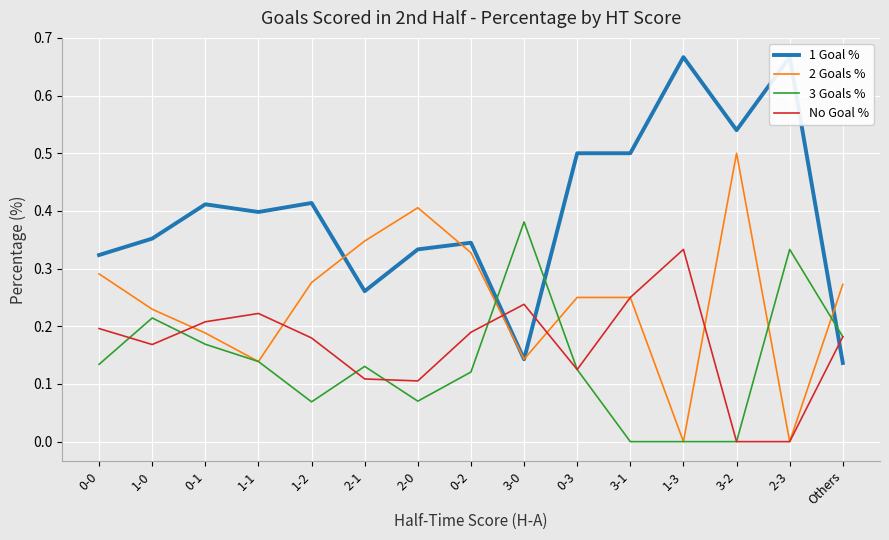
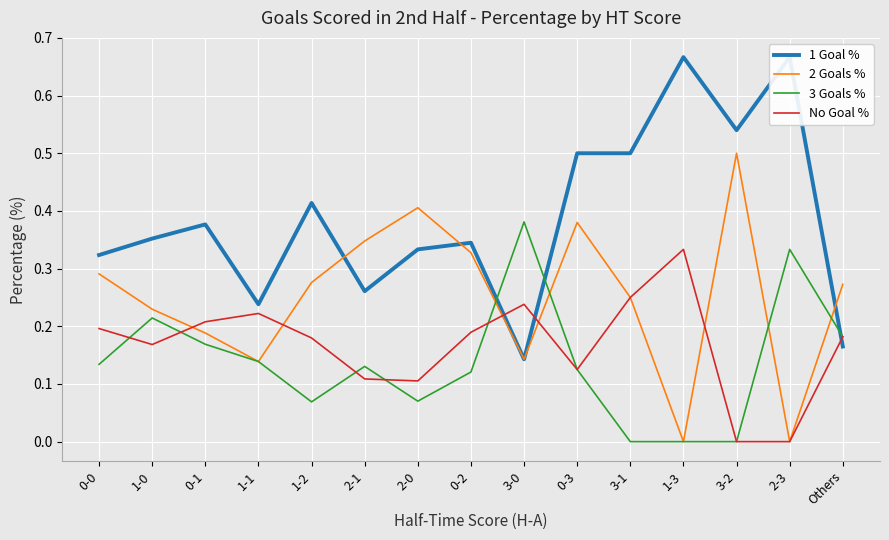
1 Goal %, 0-1: 0.41 -> 0.38
1 Goal %, 1-1: 0.40 -> 0.24
2 Goals %, 0-3: 0.25 -> 0.38
1 Goal %, Others: 0.14 -> 0.16
